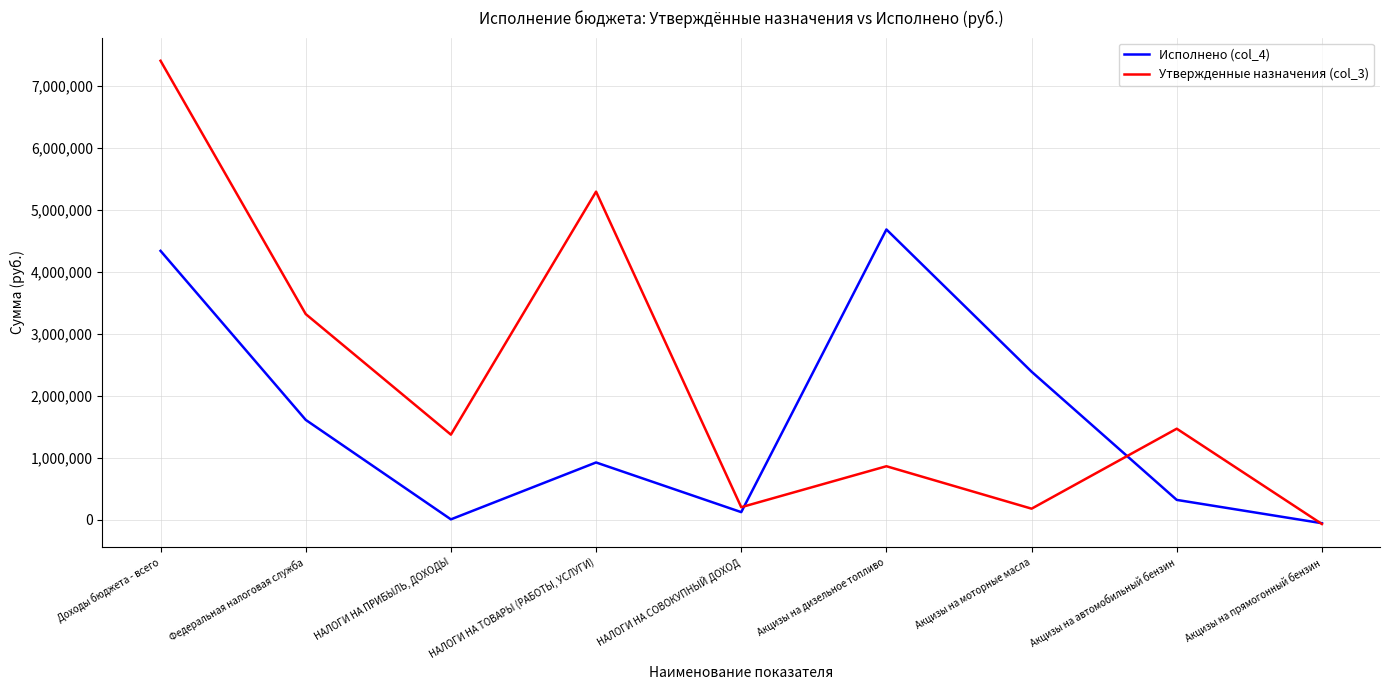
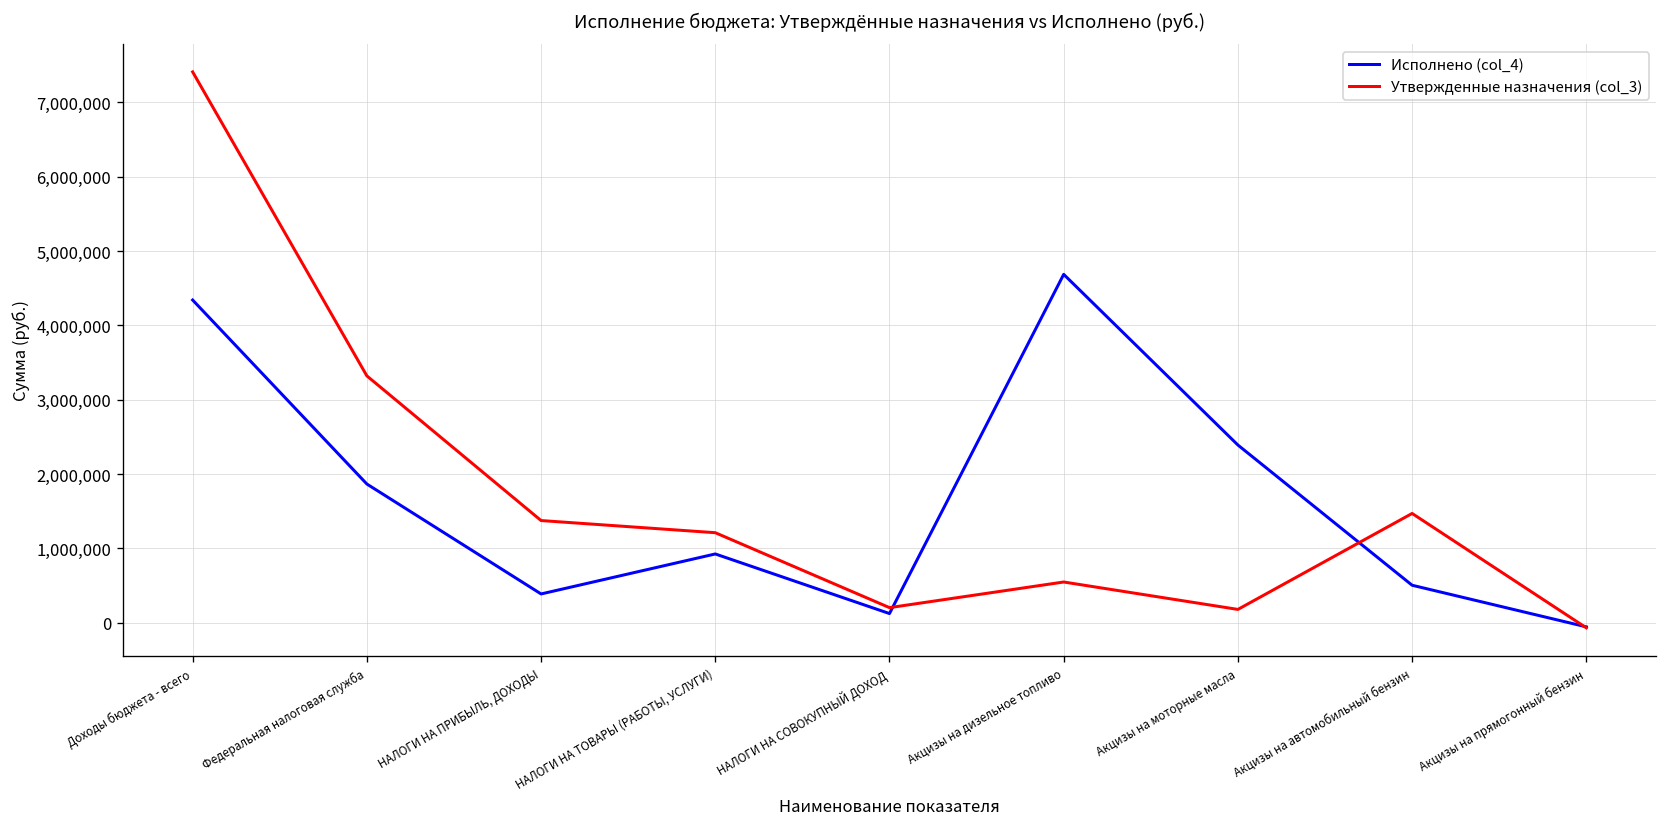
Исполнено (col_4), Федеральная налоговая служба: 1,600,000 -> 1,900,000
Исполнено (col_4), НАЛОГИ НА ПРИБЫЛЬ, ДОХОДЫ: 0 -> 400,000
Утвержденные назначения (col_3), НАЛОГИ НА ТОВАРЫ (РАБОТЫ, УСЛУГИ): 5,300,000 -> 1,200,000
Утвержденные назначения (col_3), Акцизы на дизельное топливо: 900,000 -> 500,000
Исполнено (col_4), Акцизы на автомобильный бензин: 300,000 -> 500,000
